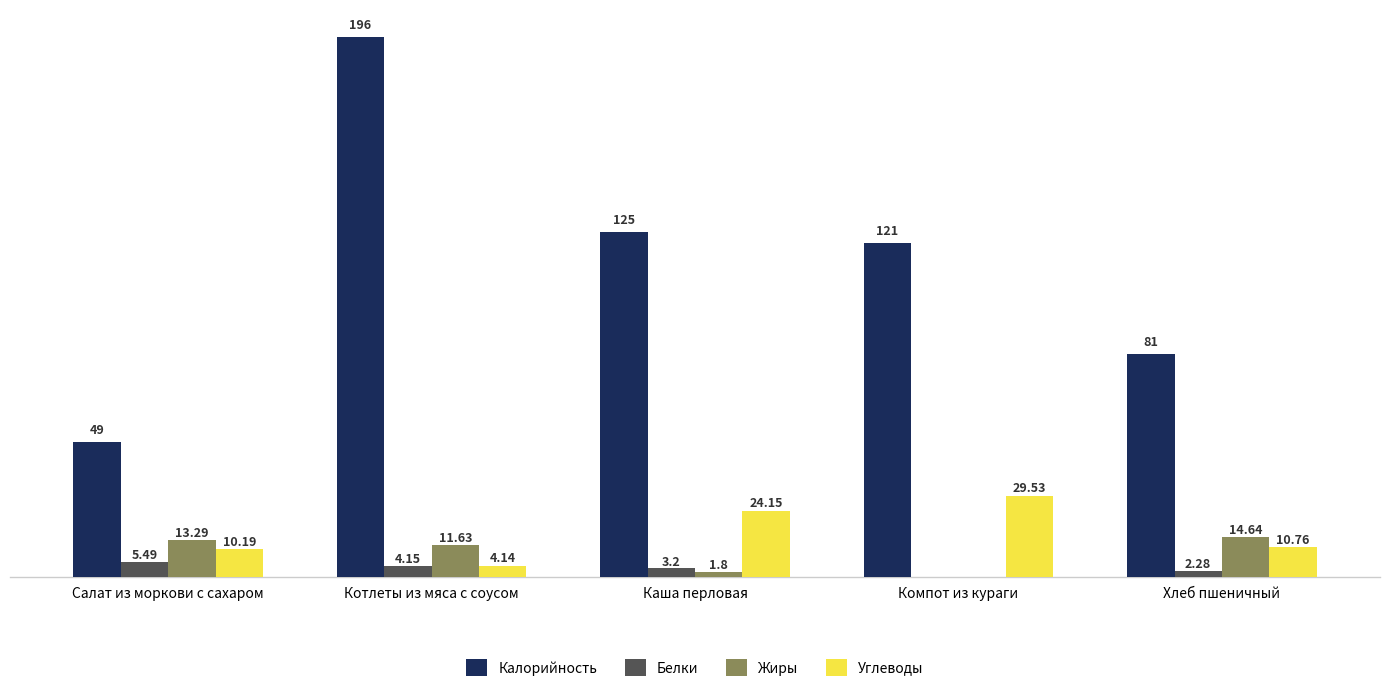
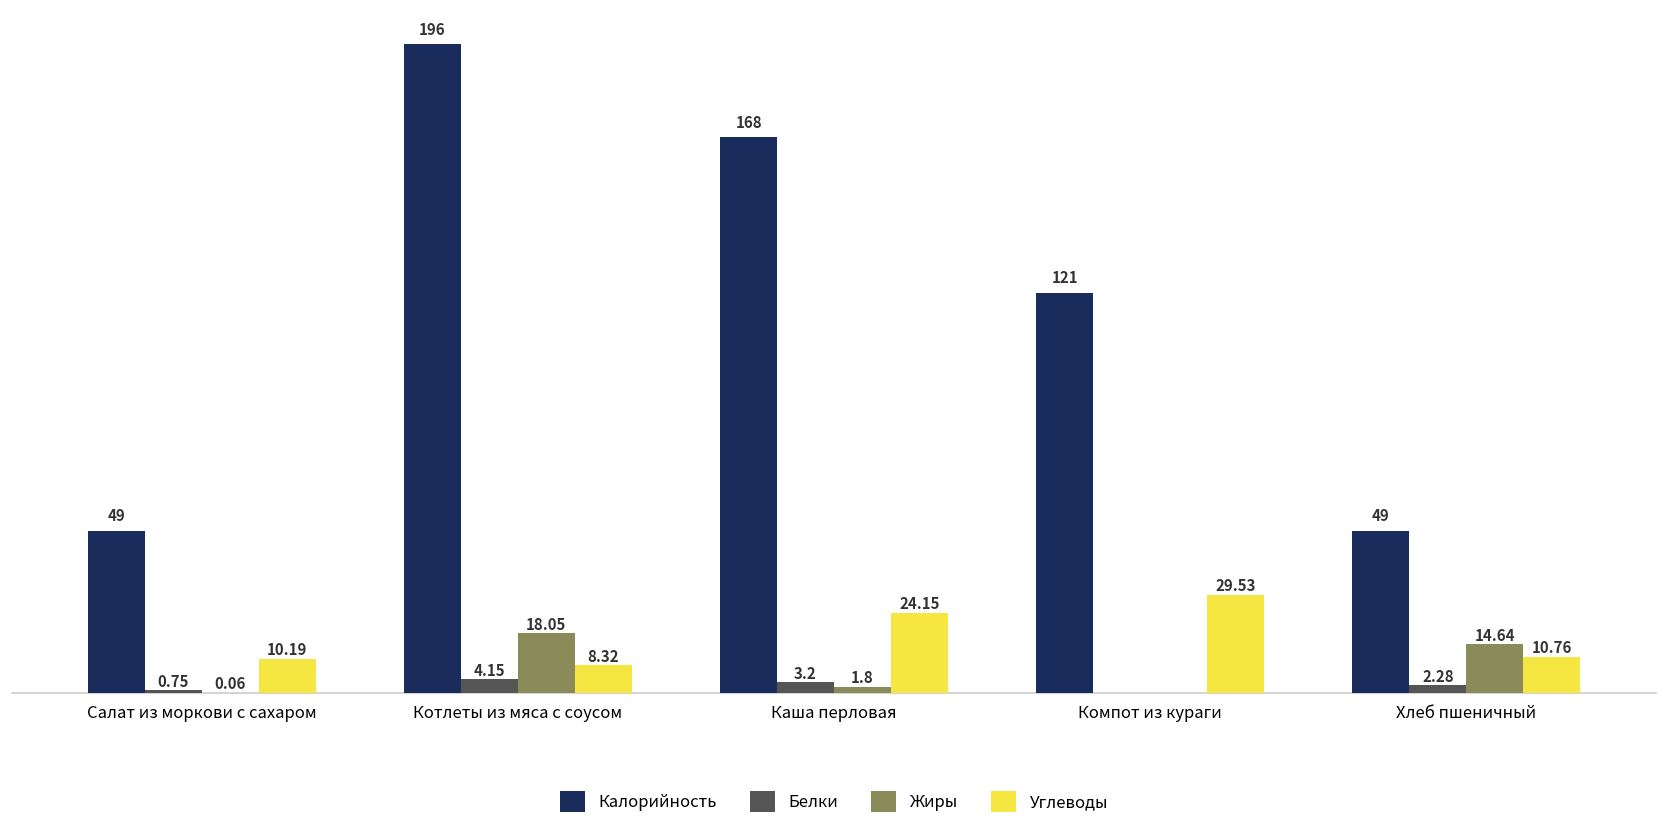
Белки, Салат из моркови с сахаром: 5.49 -> 0.75
Жиры, Салат из моркови с сахаром: 13.29 -> 0.06
Жиры, Котлеты из мяса с соусом: 11.63 -> 18.05
Углеводы, Котлеты из мяса с соусом: 4.14 -> 8.32
Калорийность, Каша перловая: 125 -> 168
Калорийность, Хлеб пшеничный: 81 -> 49
